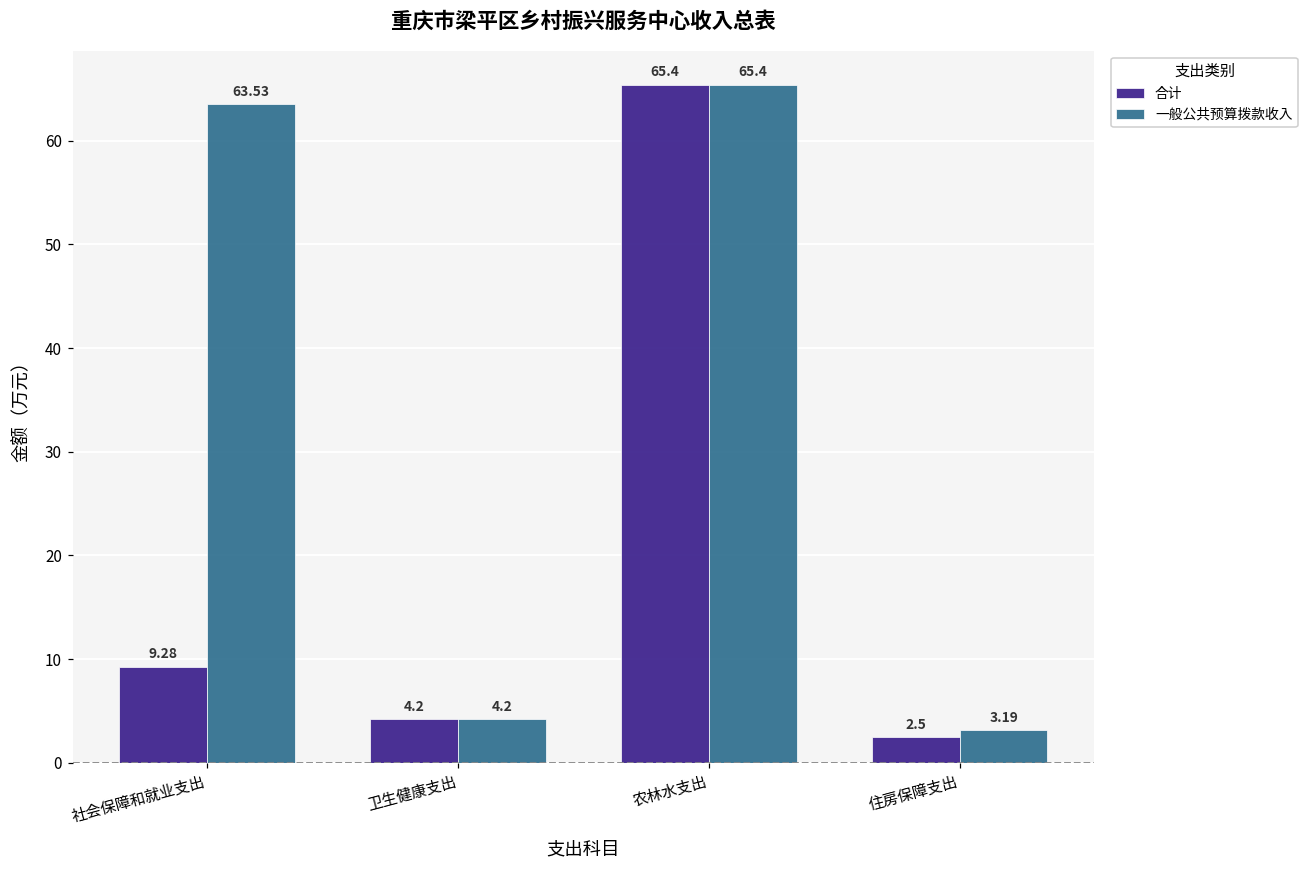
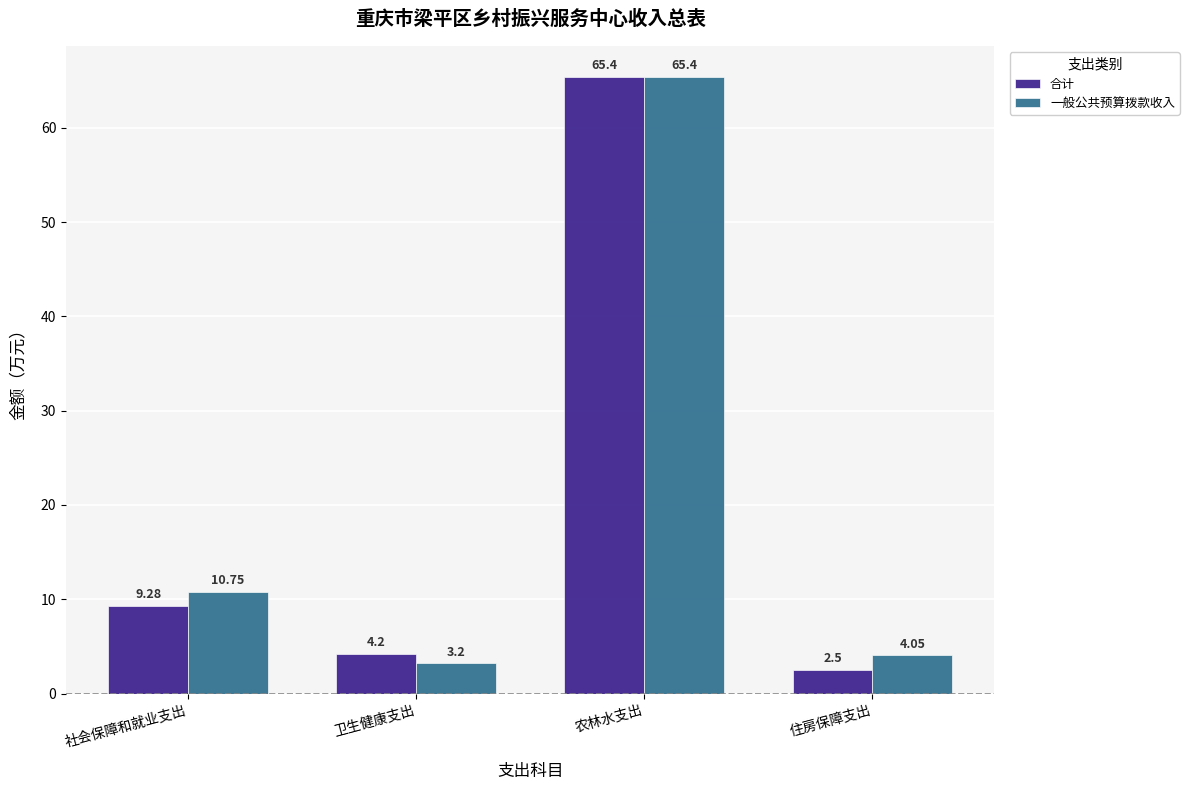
一般公共预算拨款收入, 社会保障和就业支出: 63.53 -> 10.75
一般公共预算拨款收入, 卫生健康支出: 4.2 -> 3.2
一般公共预算拨款收入, 住房保障支出: 3.19 -> 4.05
